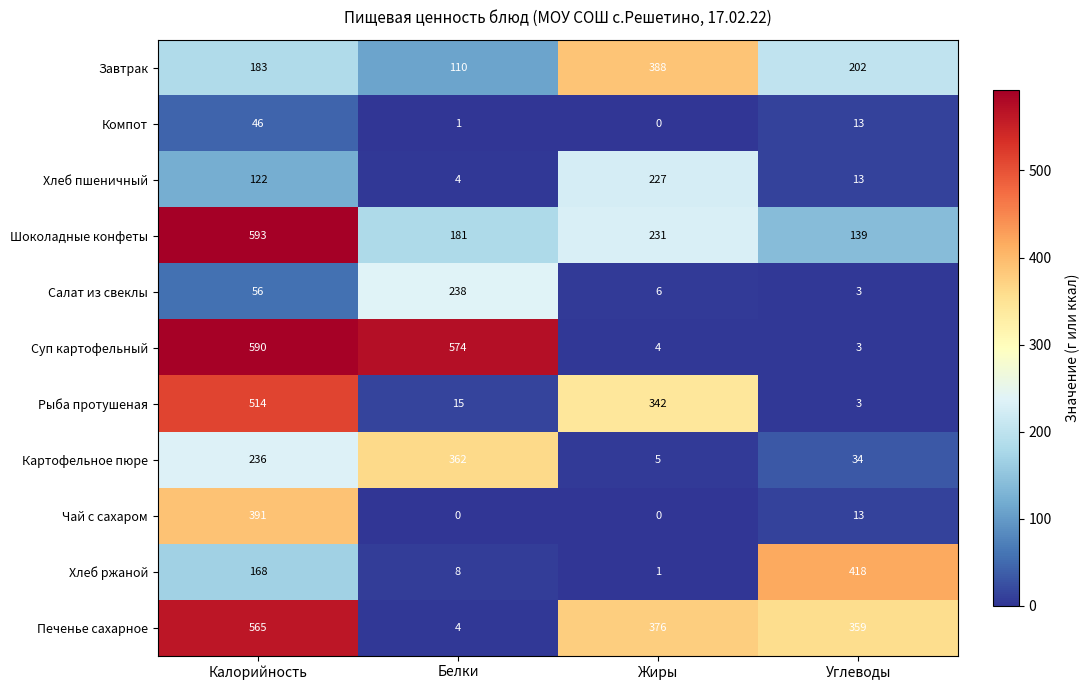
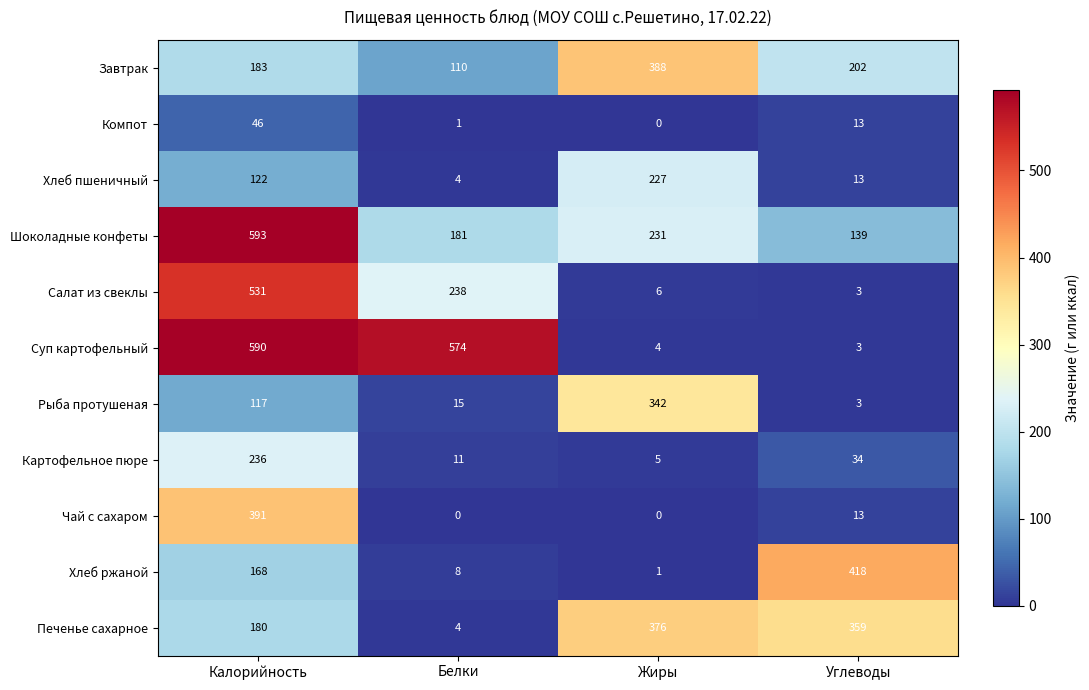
Салат из свеклы, Калорийность: 56 -> 531
Рыба протушеная, Калорийность: 514 -> 117
Картофельное пюре, Белки: 362 -> 11
Печенье сахарное, Калорийность: 565 -> 180
